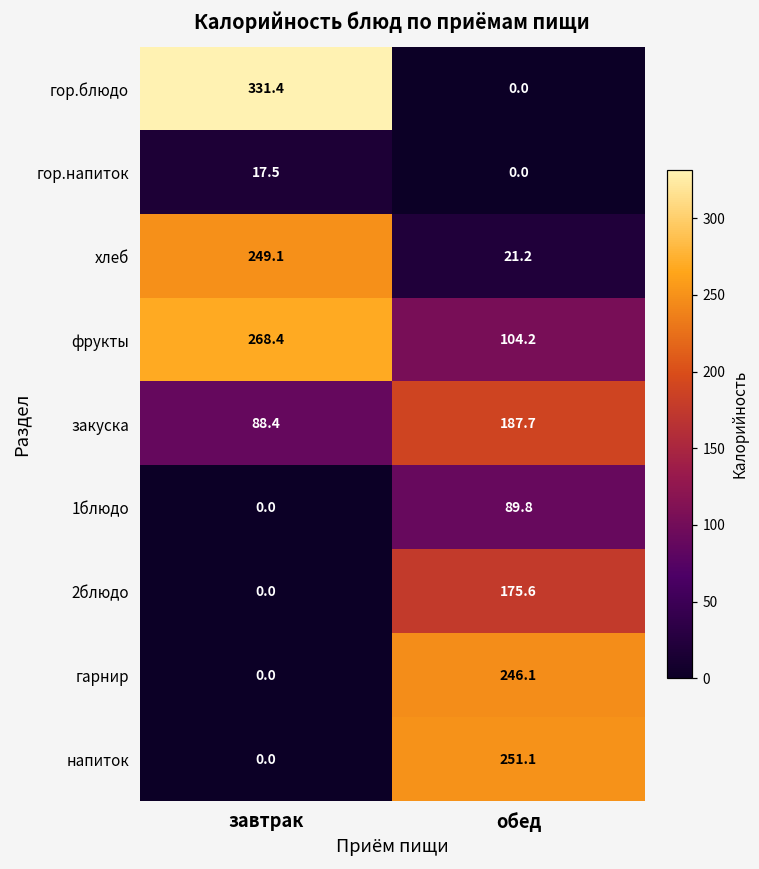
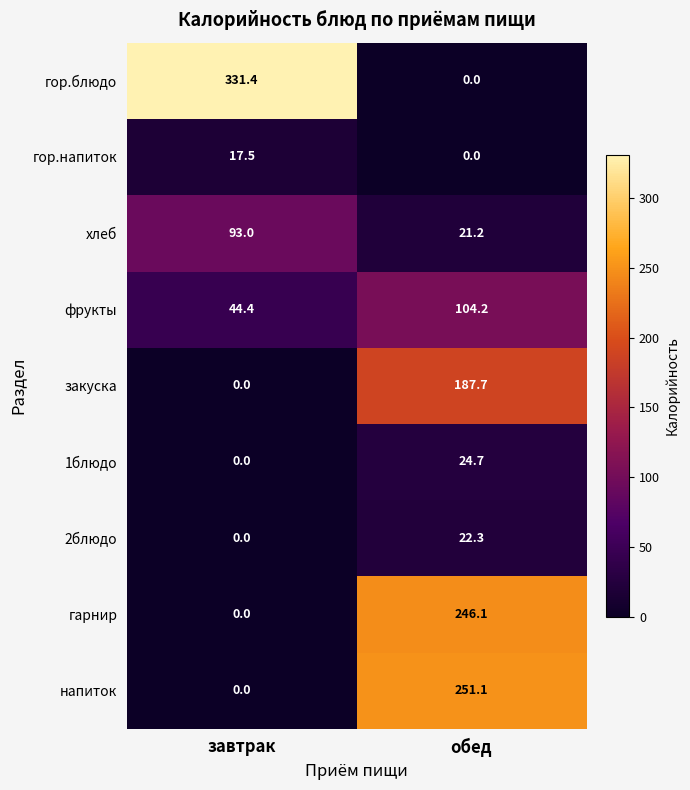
хлеб, завтрак: 249.1 -> 93.0
фрукты, завтрак: 268.4 -> 44.4
закуска, завтрак: 88.4 -> 0.0
1блюдо, обед: 89.8 -> 24.7
2блюдо, обед: 175.6 -> 22.3
